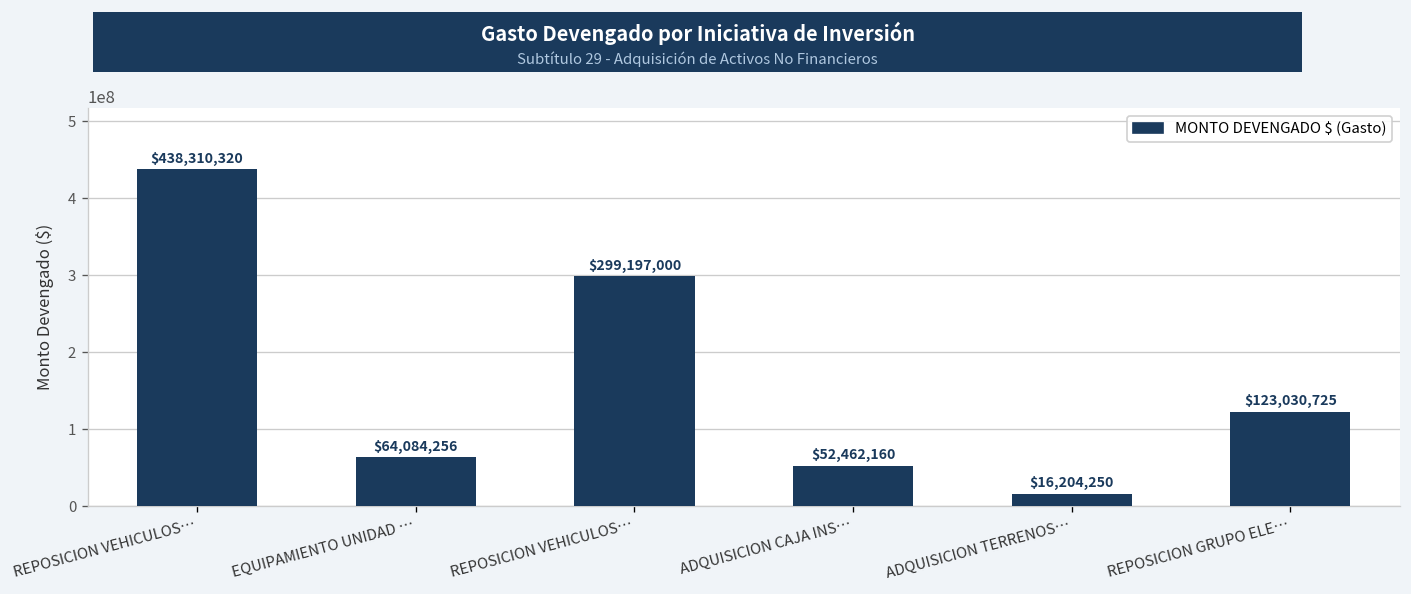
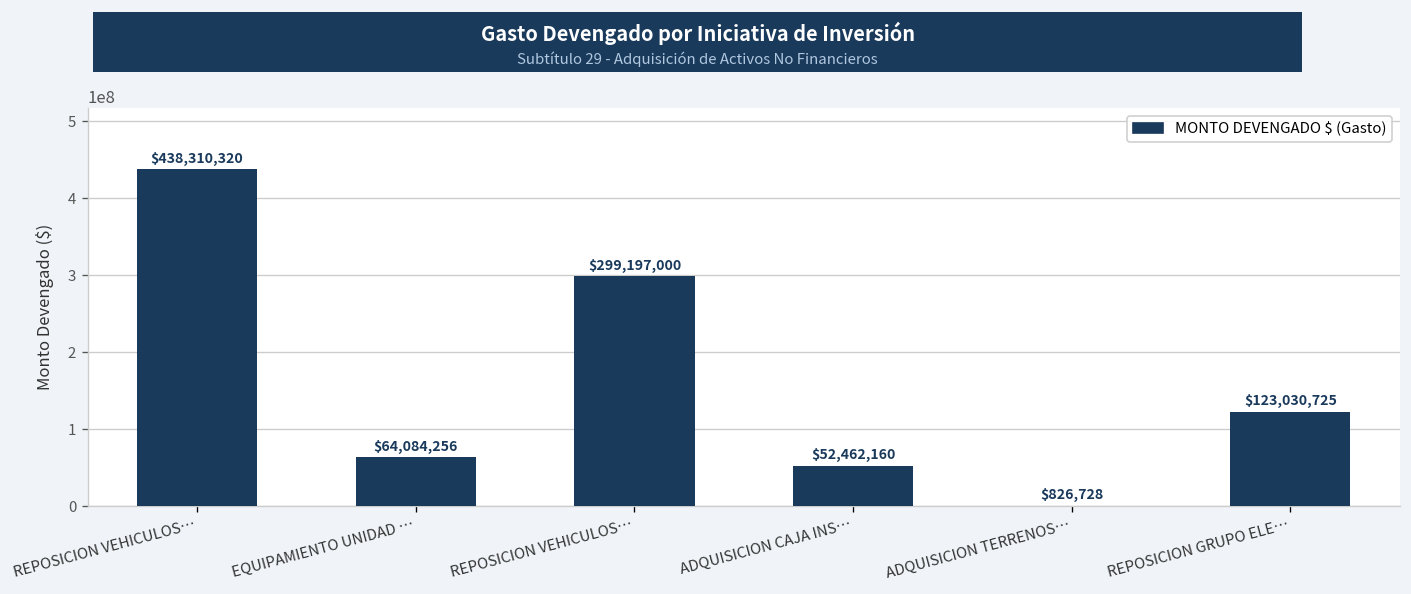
ADQUISICION TERRENOS…: $16,204,250 -> $826,728
